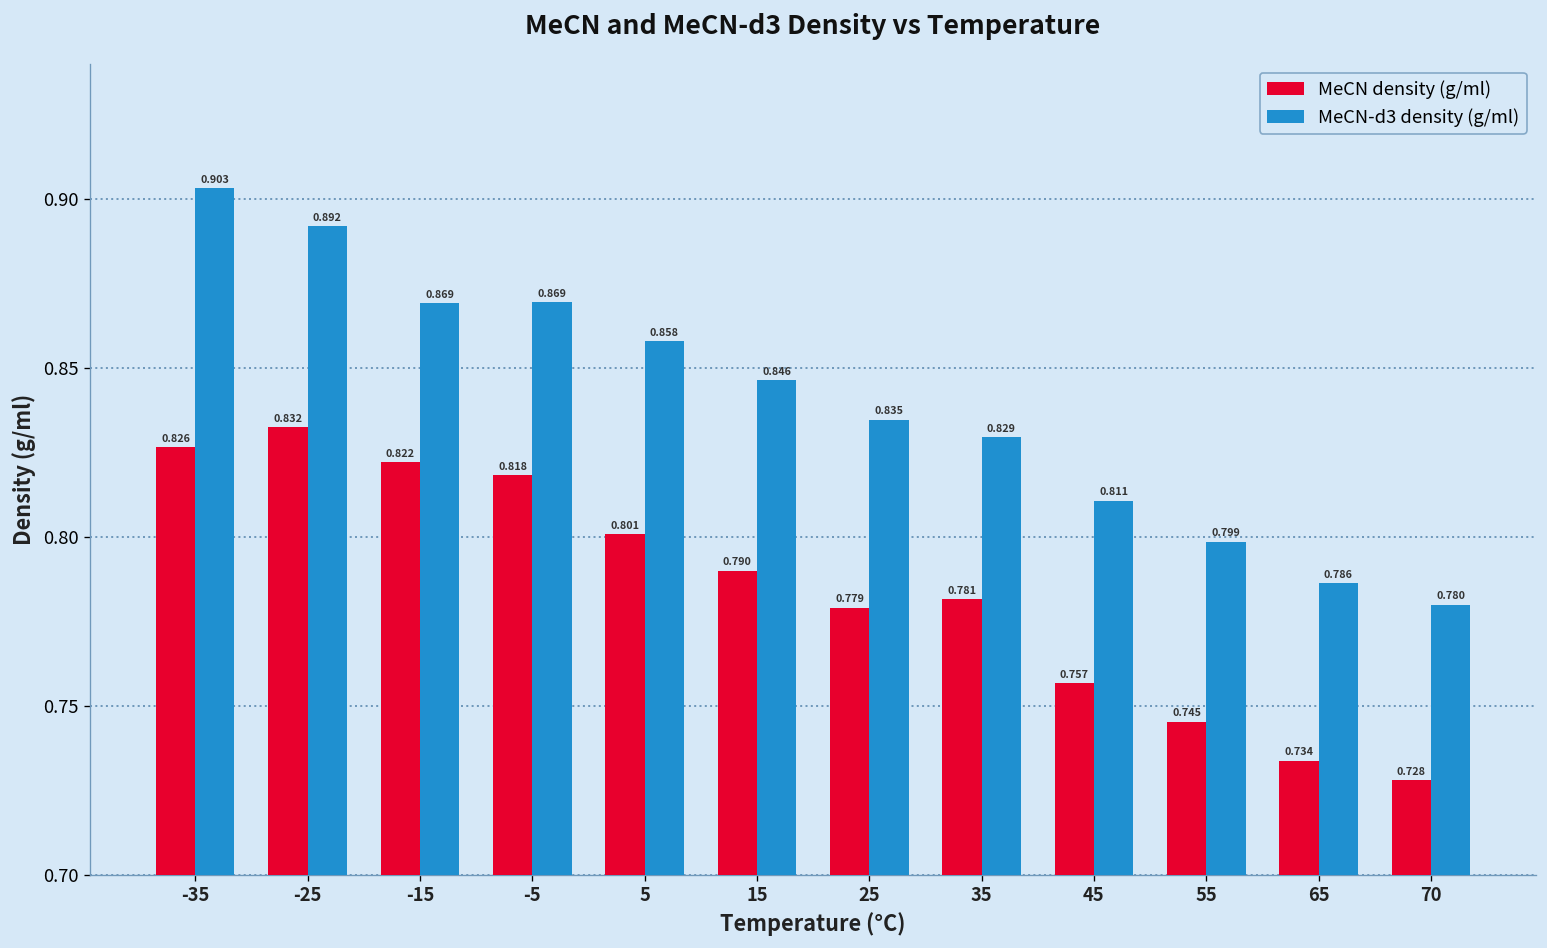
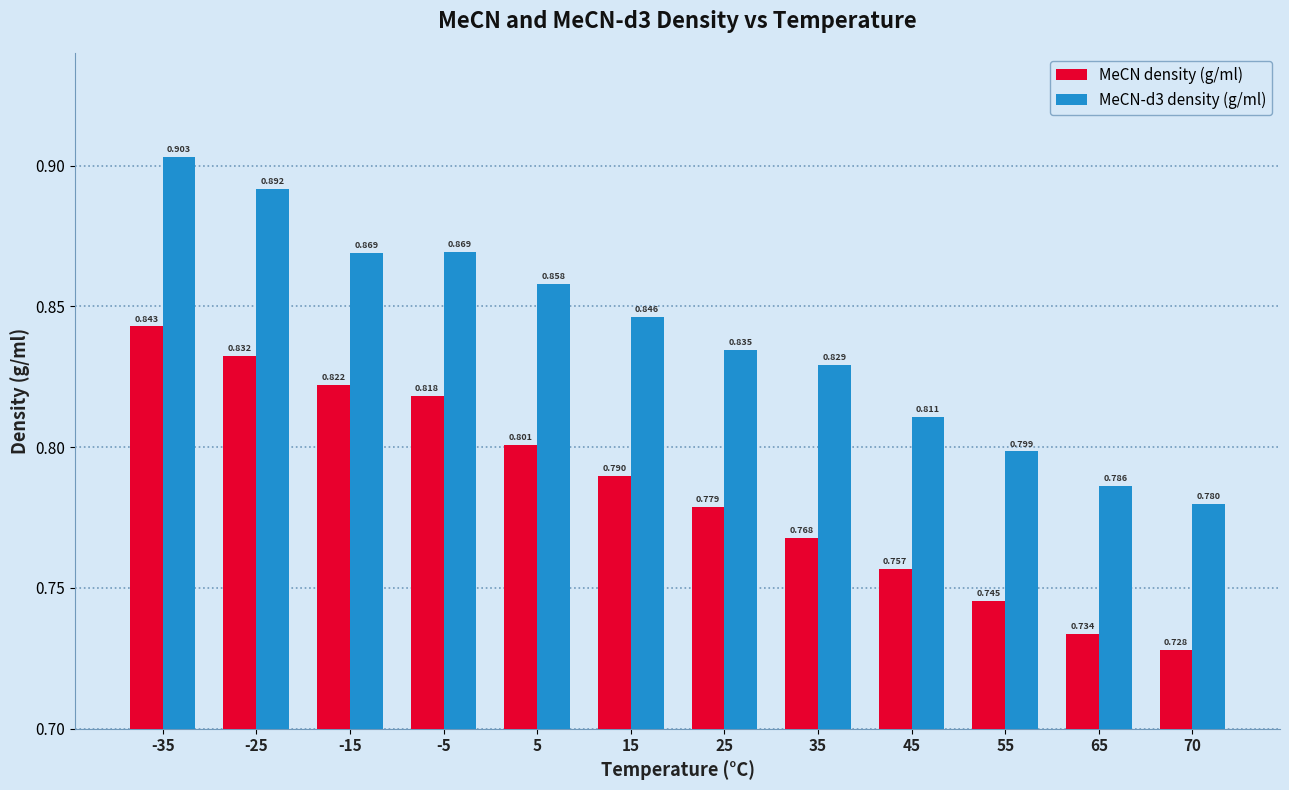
MeCN density (g/ml), -35: 0.826 -> 0.843
MeCN density (g/ml), 35: 0.781 -> 0.768
